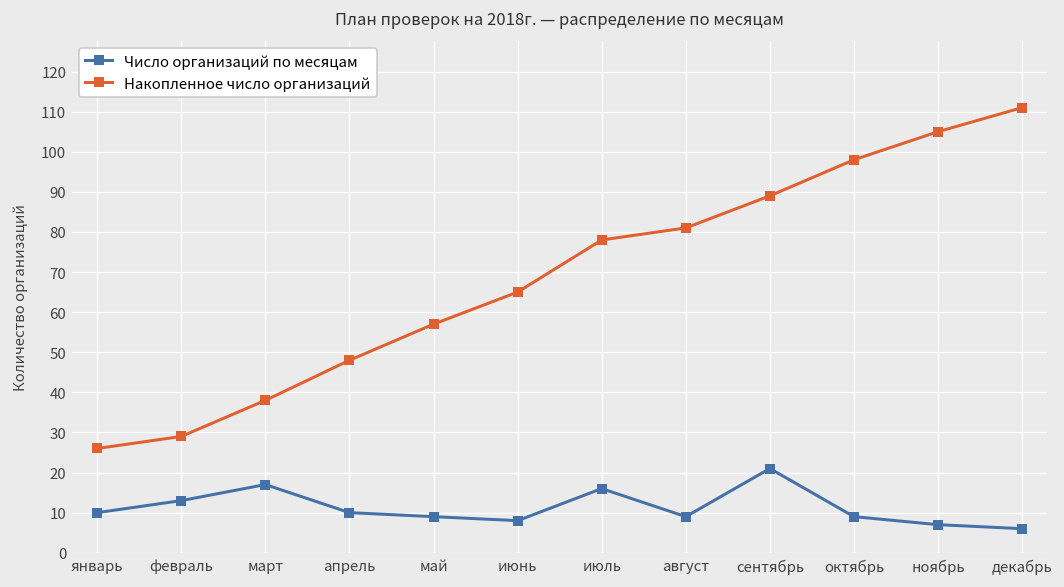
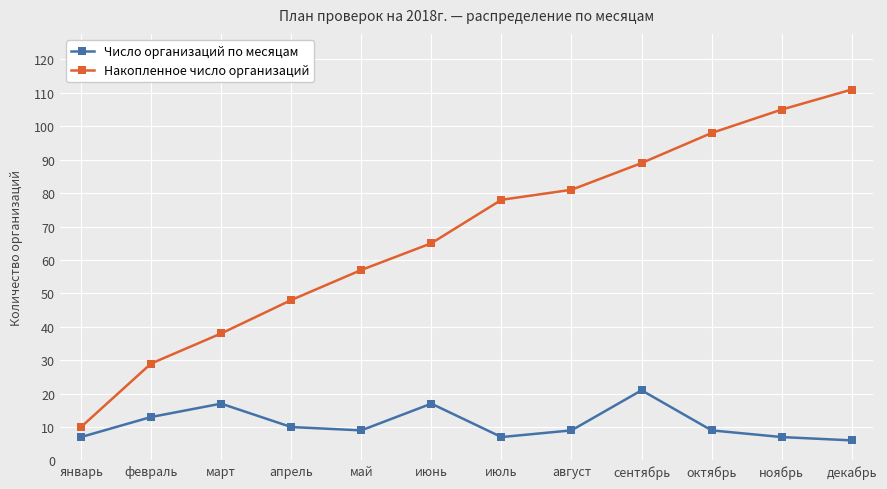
Число организаций по месяцам, январь: 10 -> 7
Накопленное число организаций, январь: 26 -> 10
Число организаций по месяцам, июнь: 8 -> 17
Число организаций по месяцам, июль: 16 -> 7
